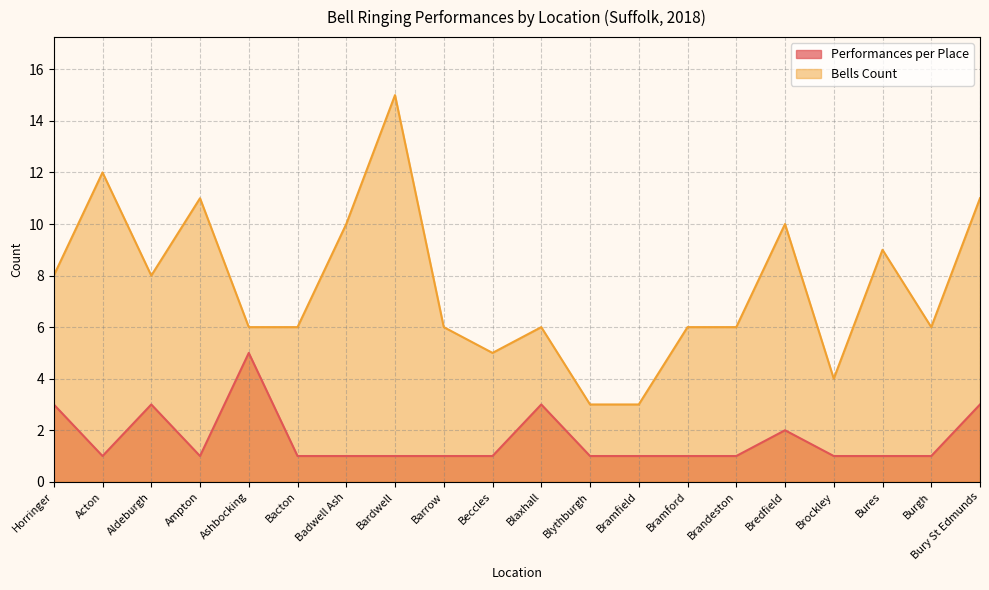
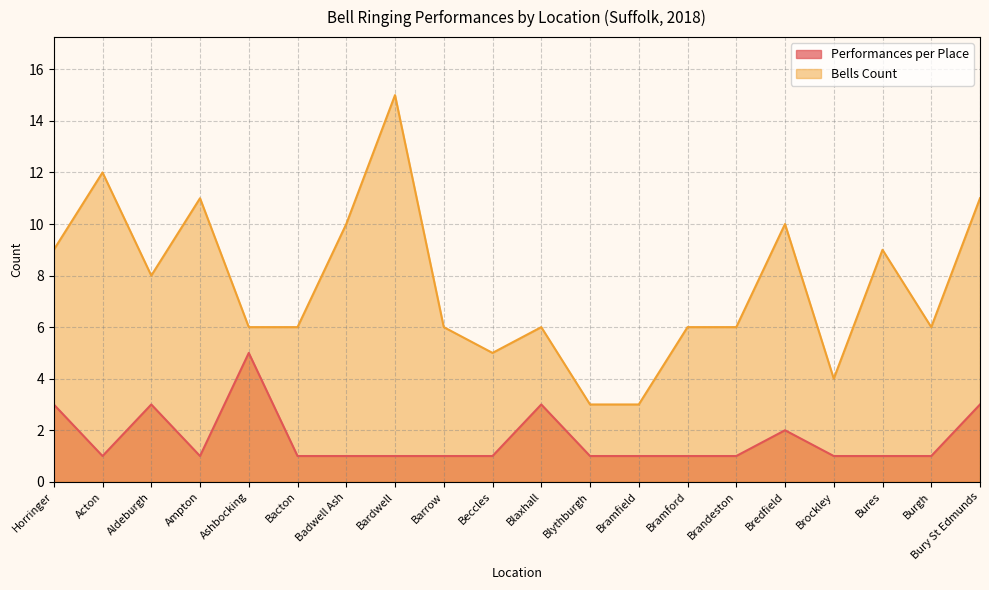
Bells Count, Horringer: 8 -> 9
